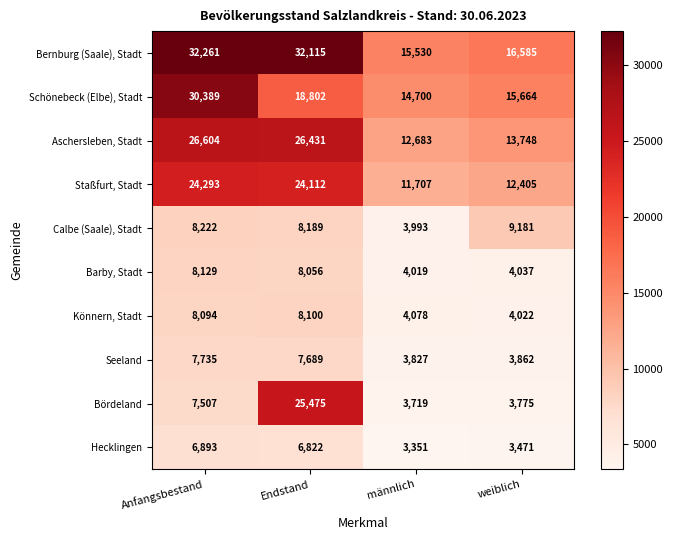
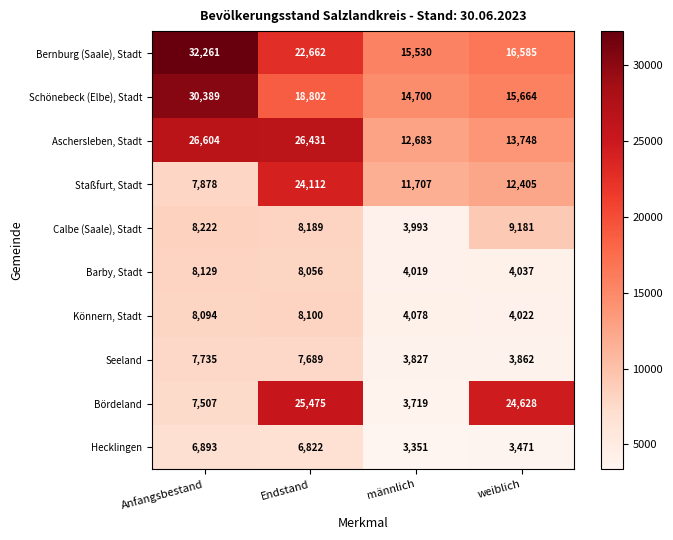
Bernburg (Saale), Stadt, Endstand: 32,115 -> 22,662
Staßfurt, Stadt, Anfangsbestand: 24,293 -> 7,878
Bördeland, weiblich: 3,775 -> 24,628
